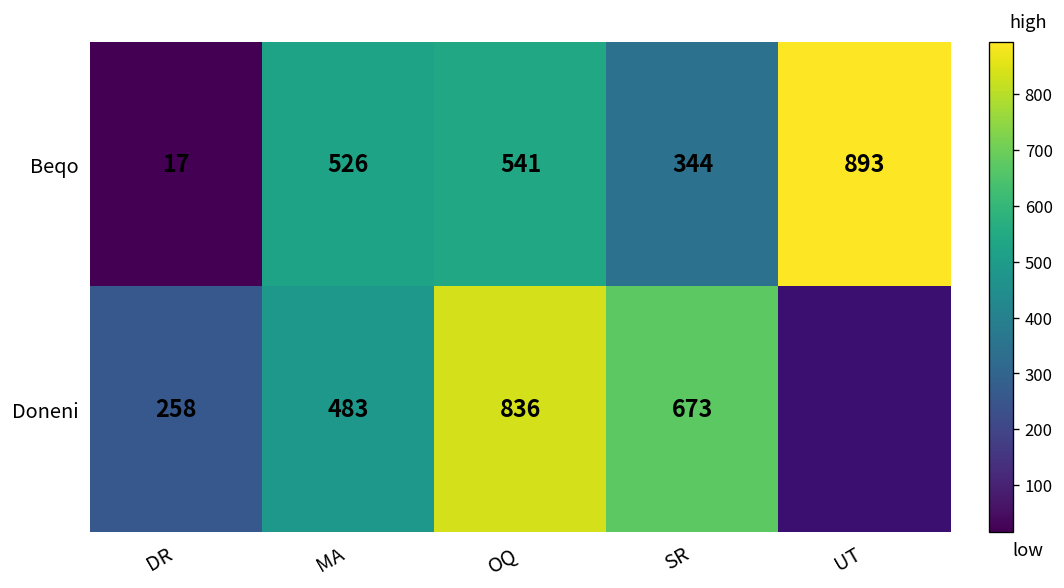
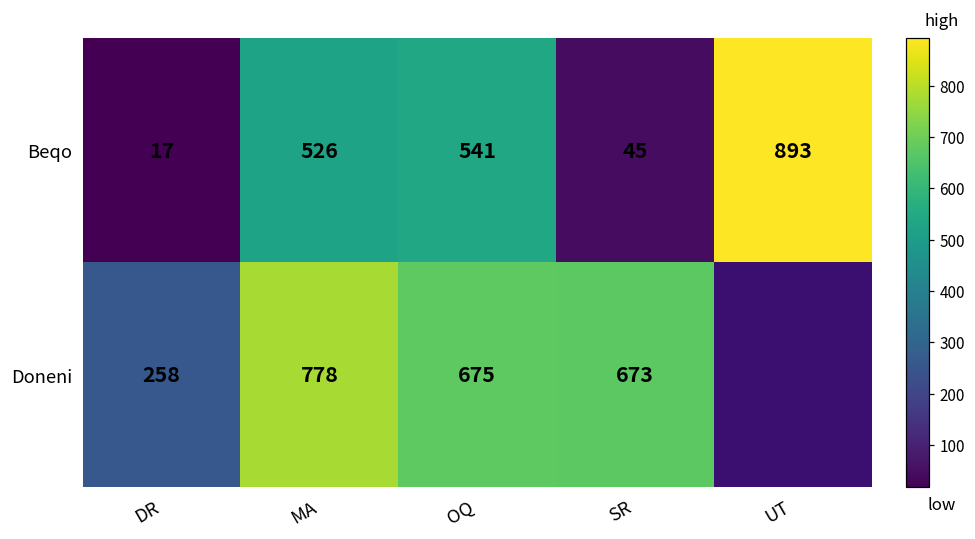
Beqo, SR: 344 -> 45
Doneni, MA: 483 -> 778
Doneni, OQ: 836 -> 675
